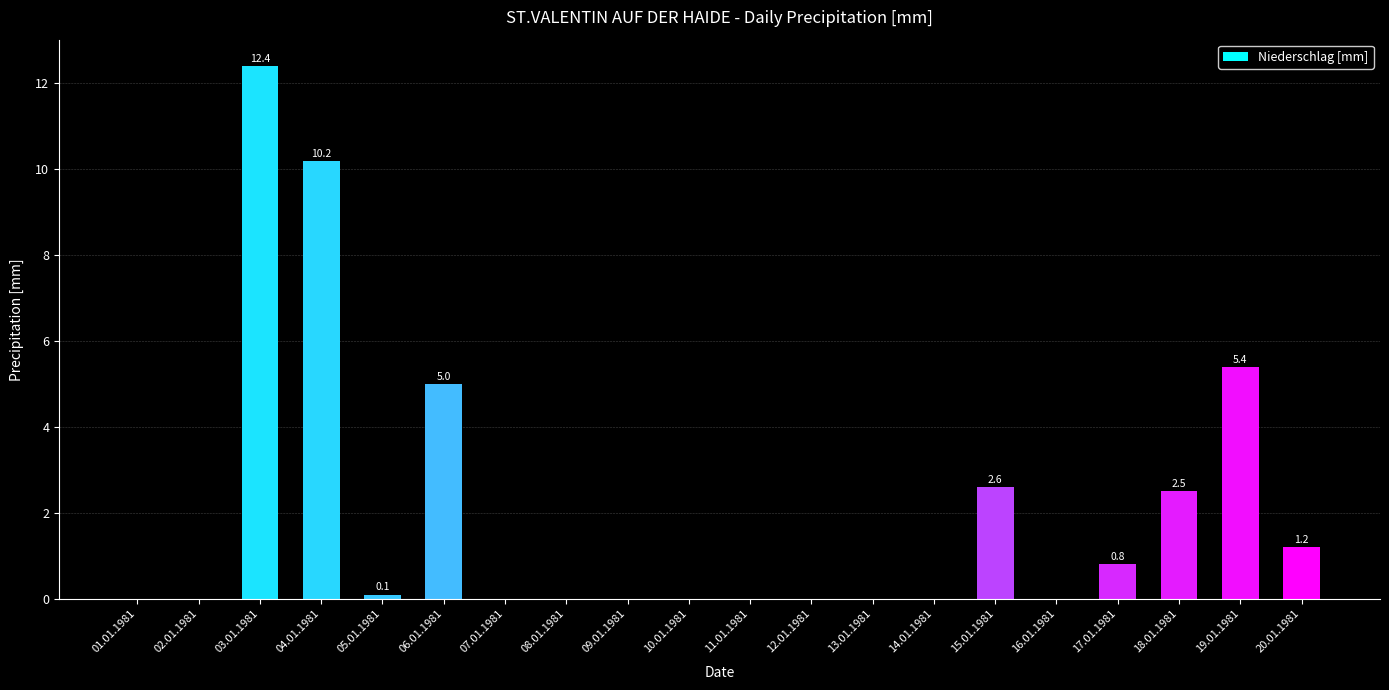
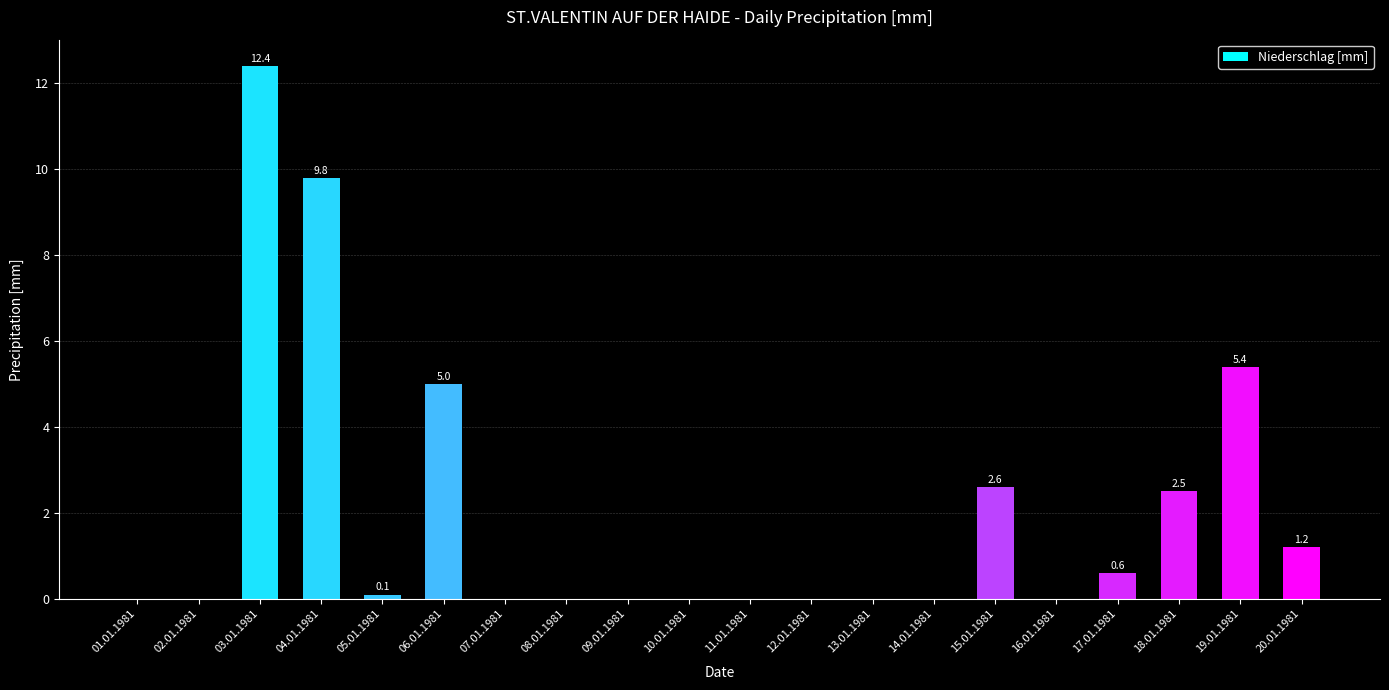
04.01.1981: 10.2 -> 9.8
17.01.1981: 0.8 -> 0.6
